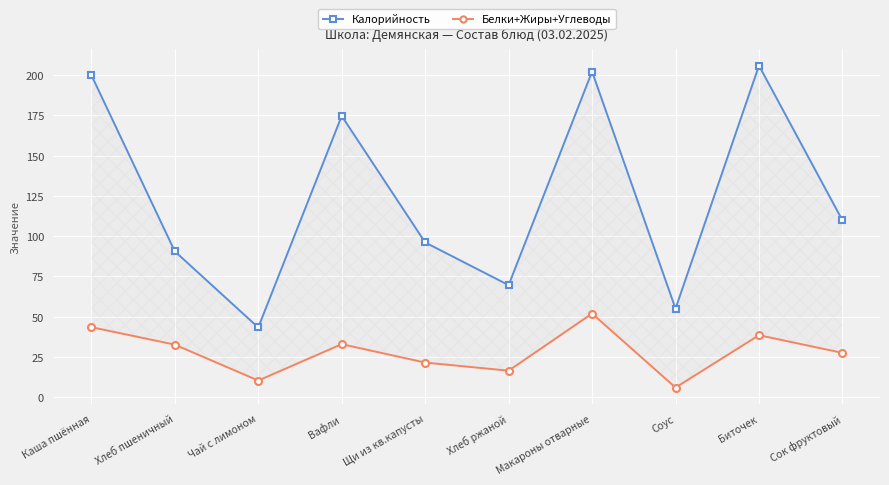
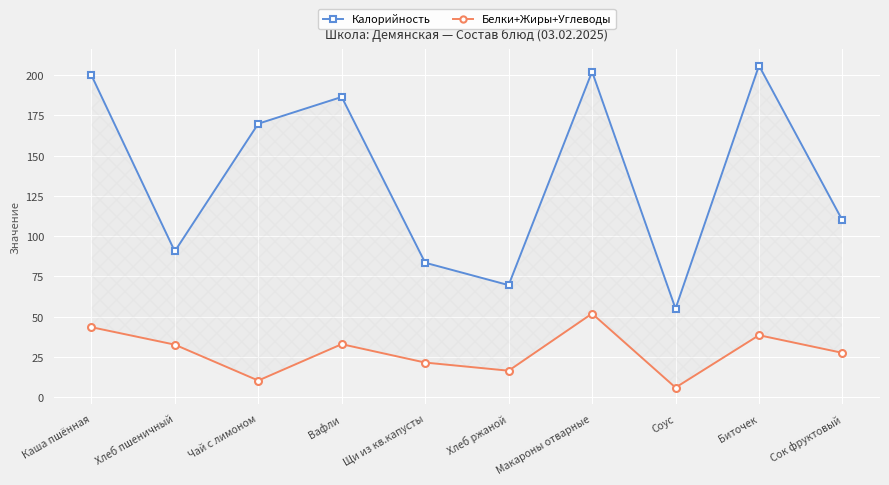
Калорийность, Чай с лимоном: 43 -> 170
Калорийность, Вафли: 175 -> 186
Калорийность, Щи из кв.капусты: 96 -> 84
